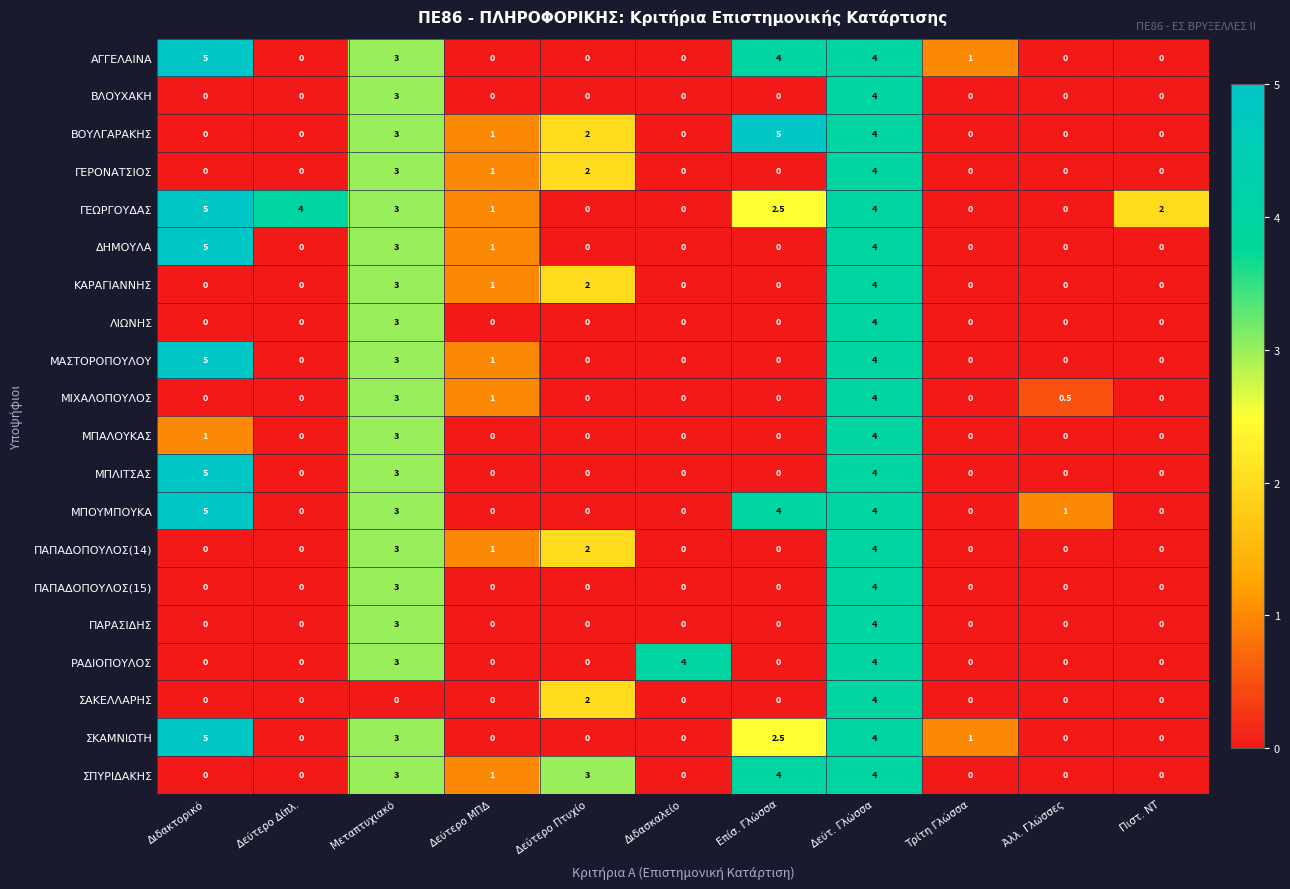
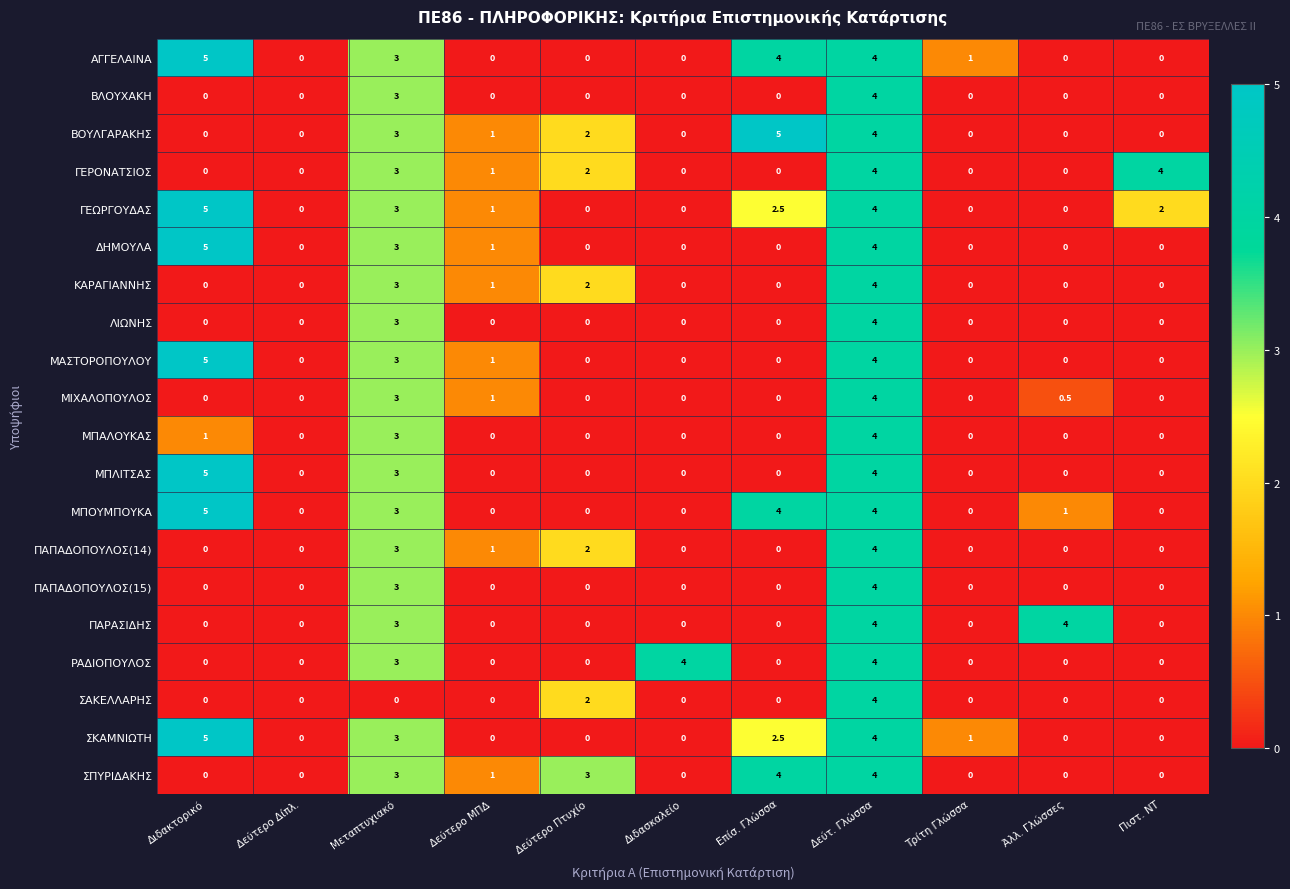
ΓΕΡΟΝΑΤΣΙΟΣ, Πιστ. ΝΤ: 0 -> 4
ΓΕΩΡΓΟΥΔΑΣ, Δεύτερο Δίπλ.: 4 -> 0
ΠΑΡΑΣΙΔΗΣ, Άλλ. Γλώσσες: 0 -> 4
